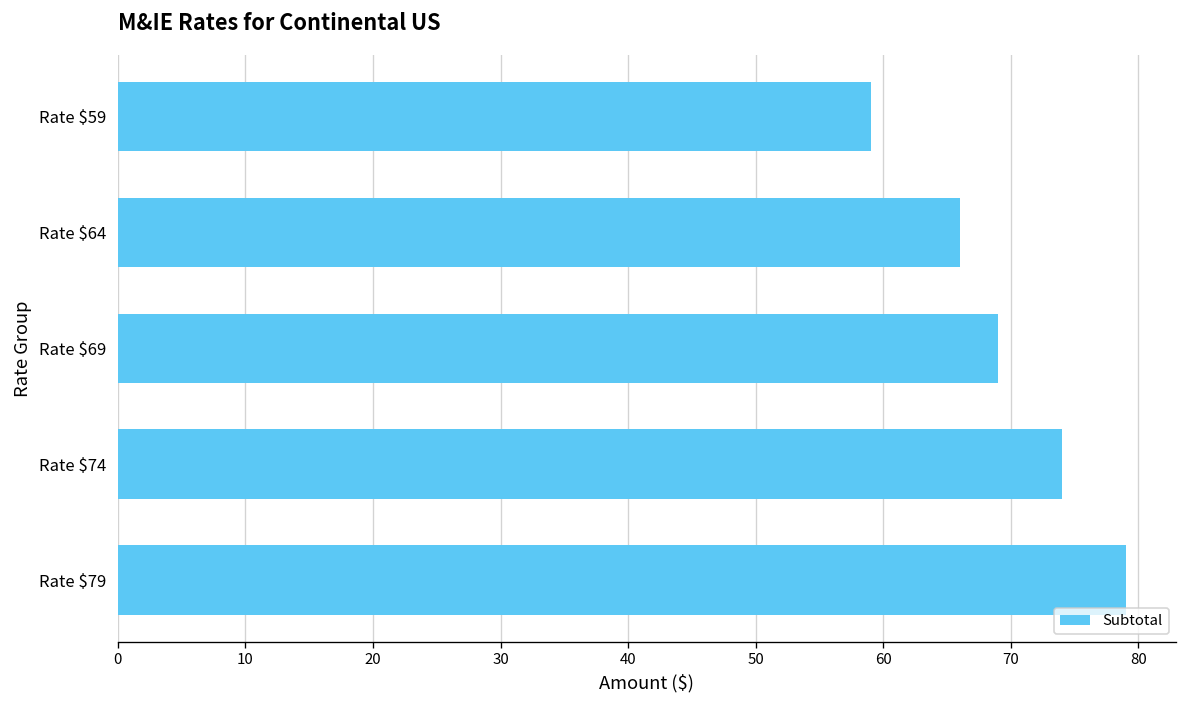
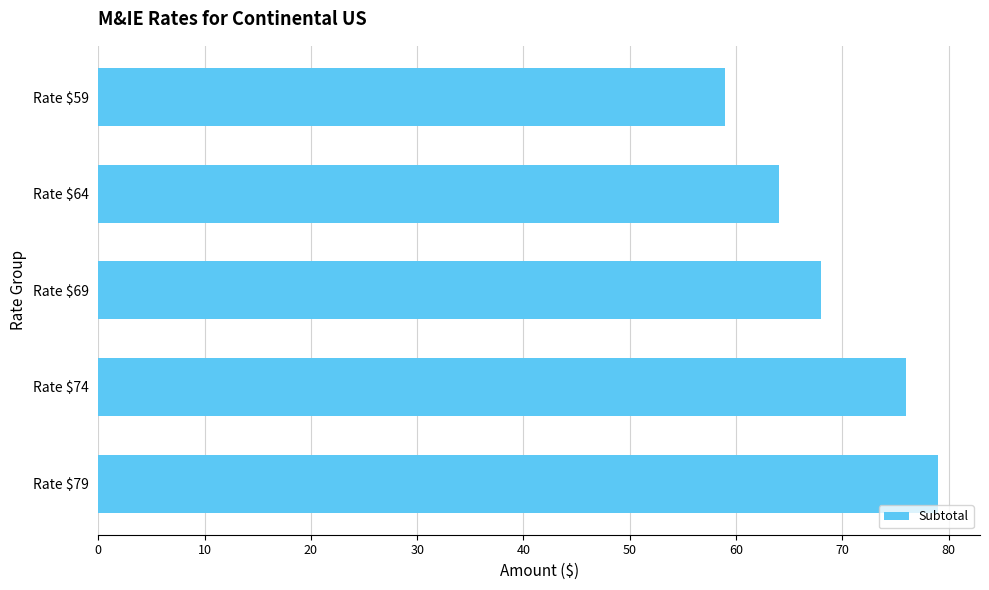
Rate $64: 66 -> 64
Rate $69: 69 -> 68
Rate $74: 74 -> 76
